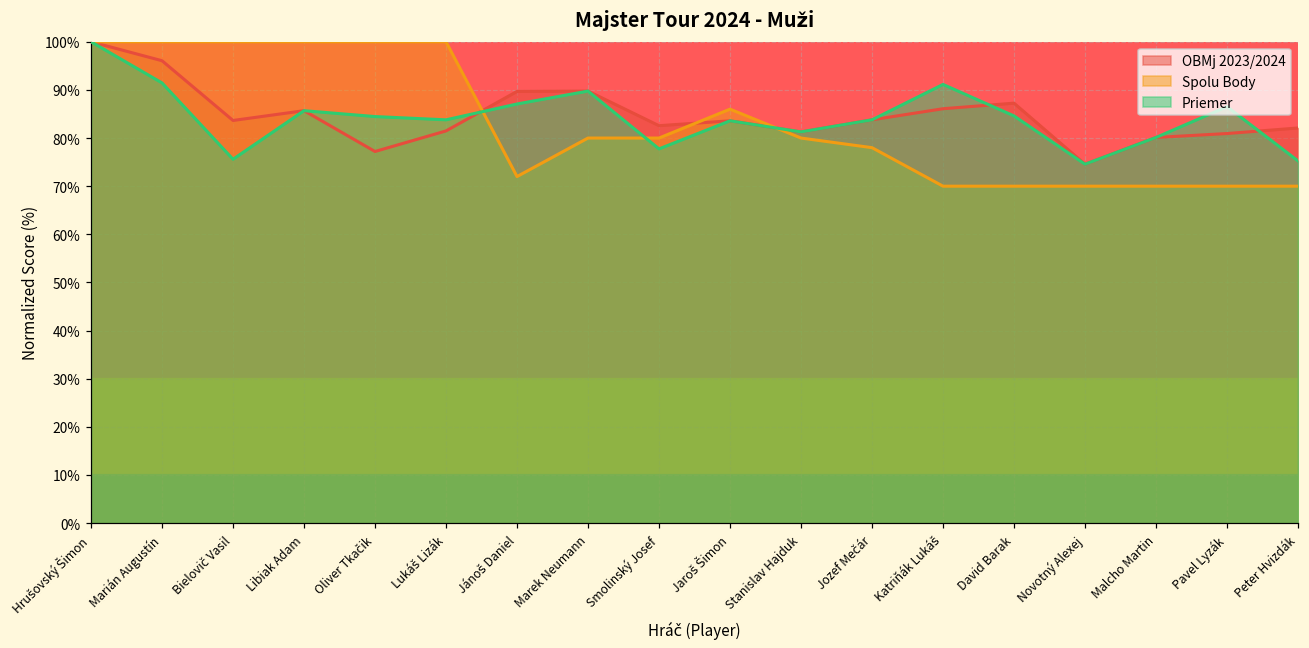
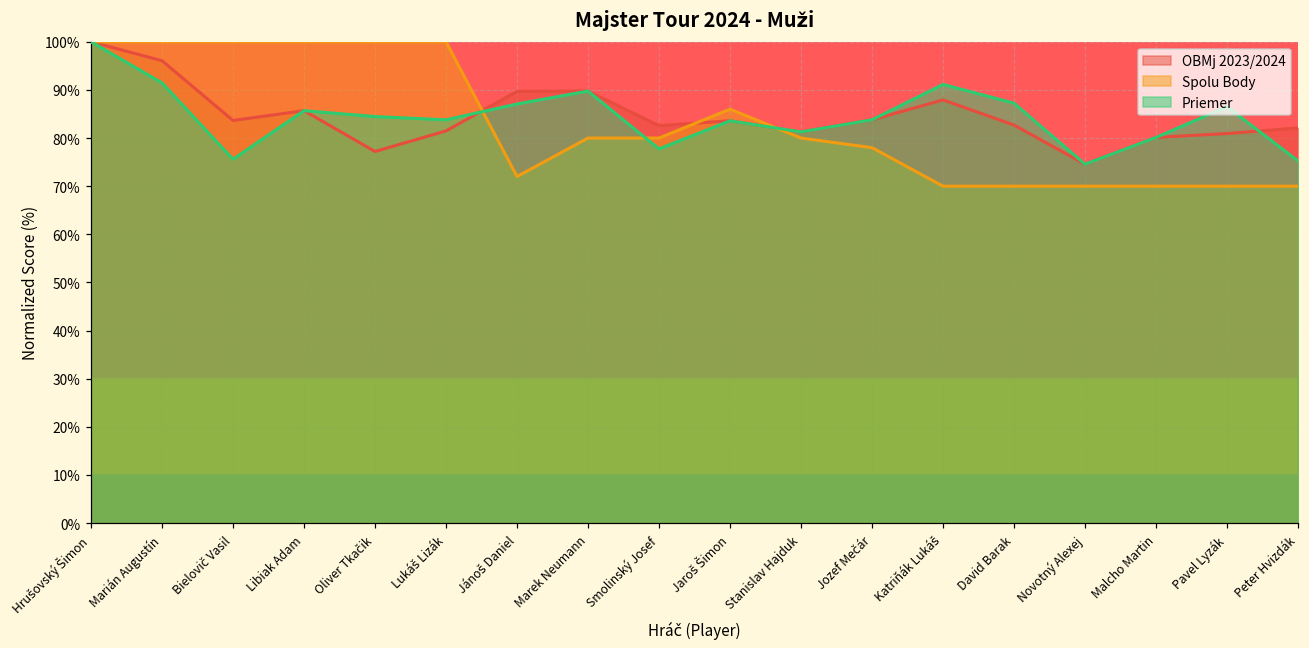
OBMj 2023/2024, Katriňák Lukáš: 86% -> 88%
OBMj 2023/2024, David Barak: 87% -> 83%
Priemer, David Barak: 85% -> 87%
